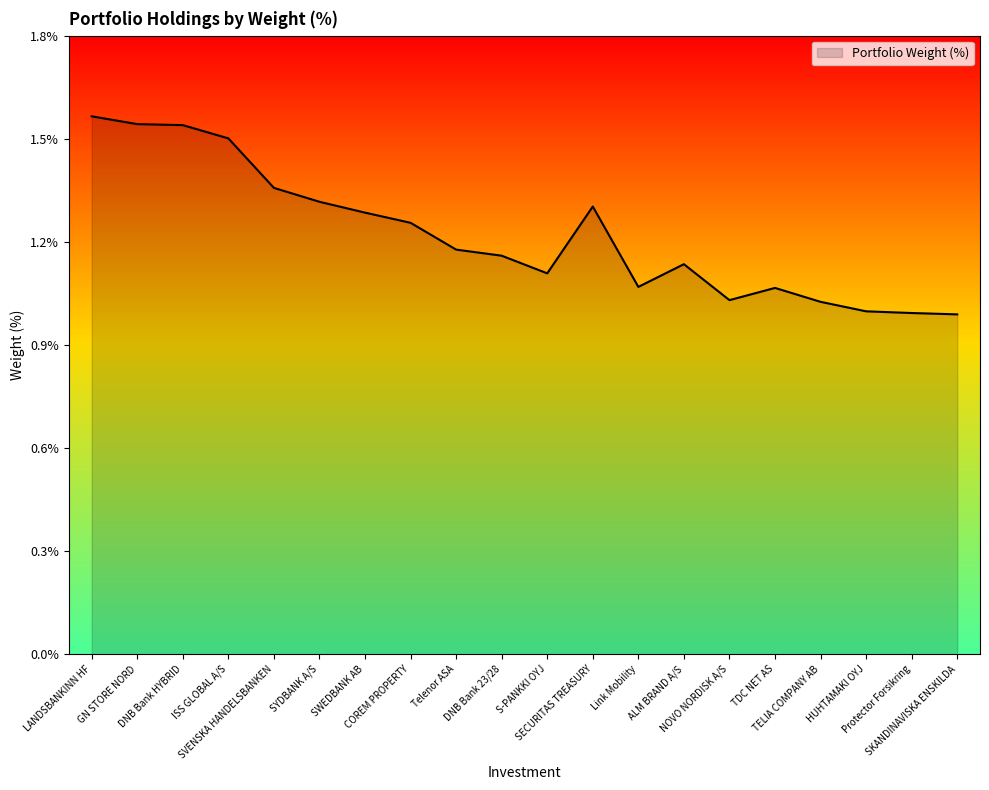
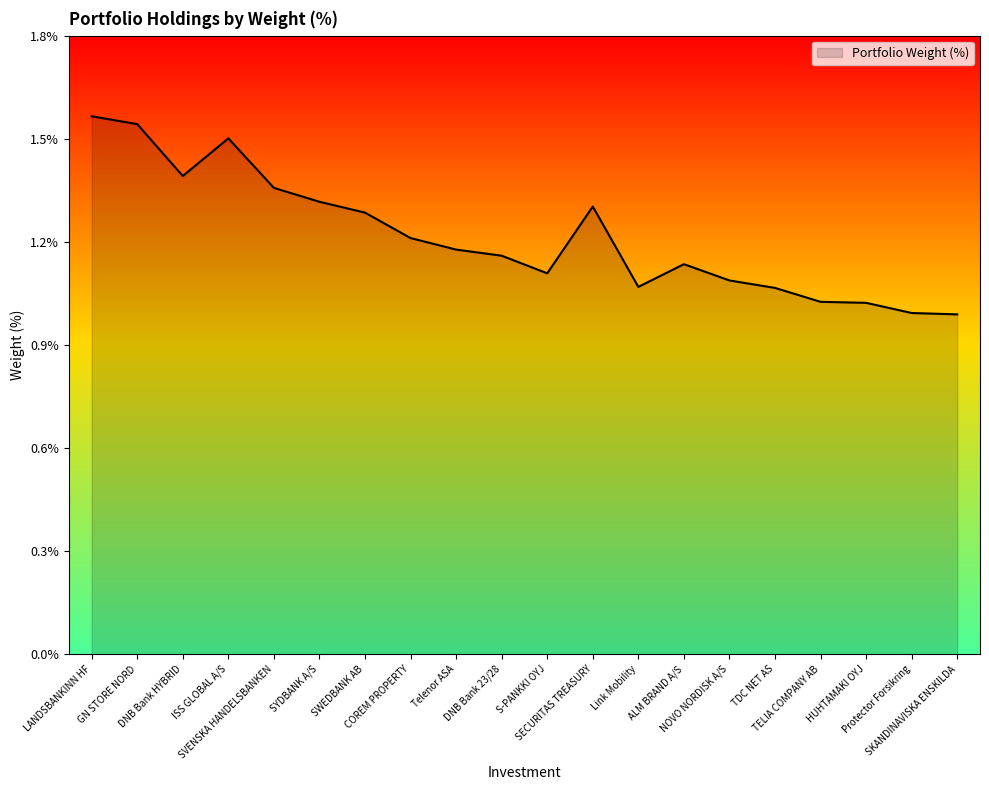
DNB Bank HYBRID: 1.56% -> 1.41%
COREM PROPERTY: 1.27% -> 1.23%
NOVO NORDISK A/S: 1.04% -> 1.10%
HUHTAMAKI OYJ: 1.01% -> 1.04%
